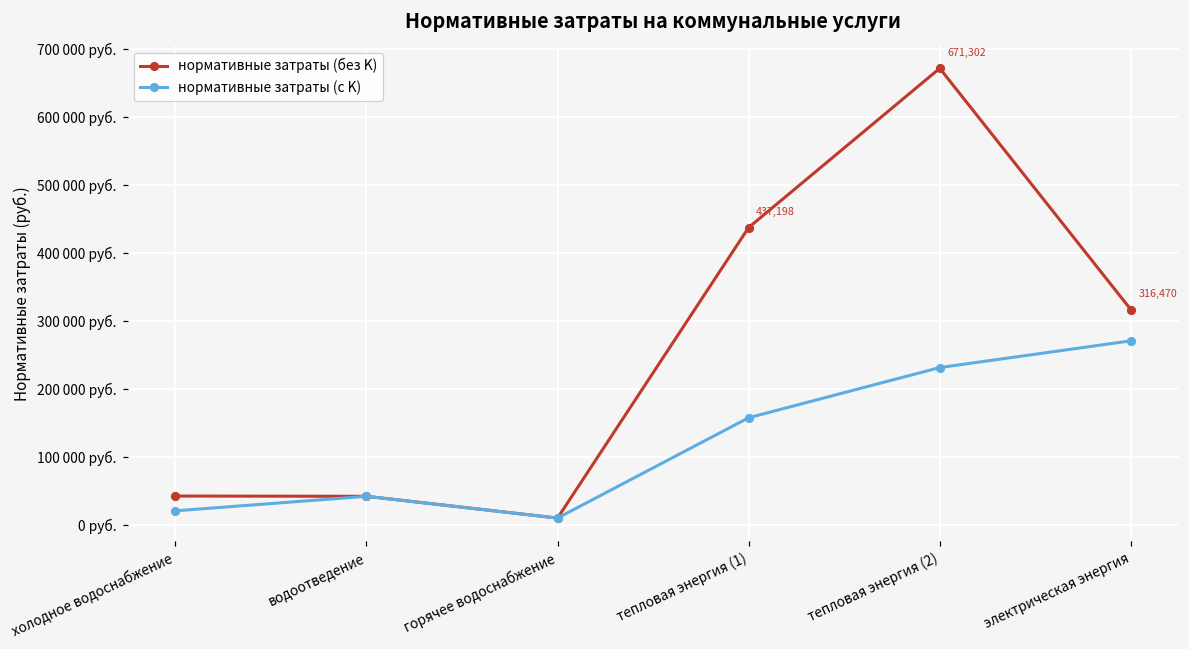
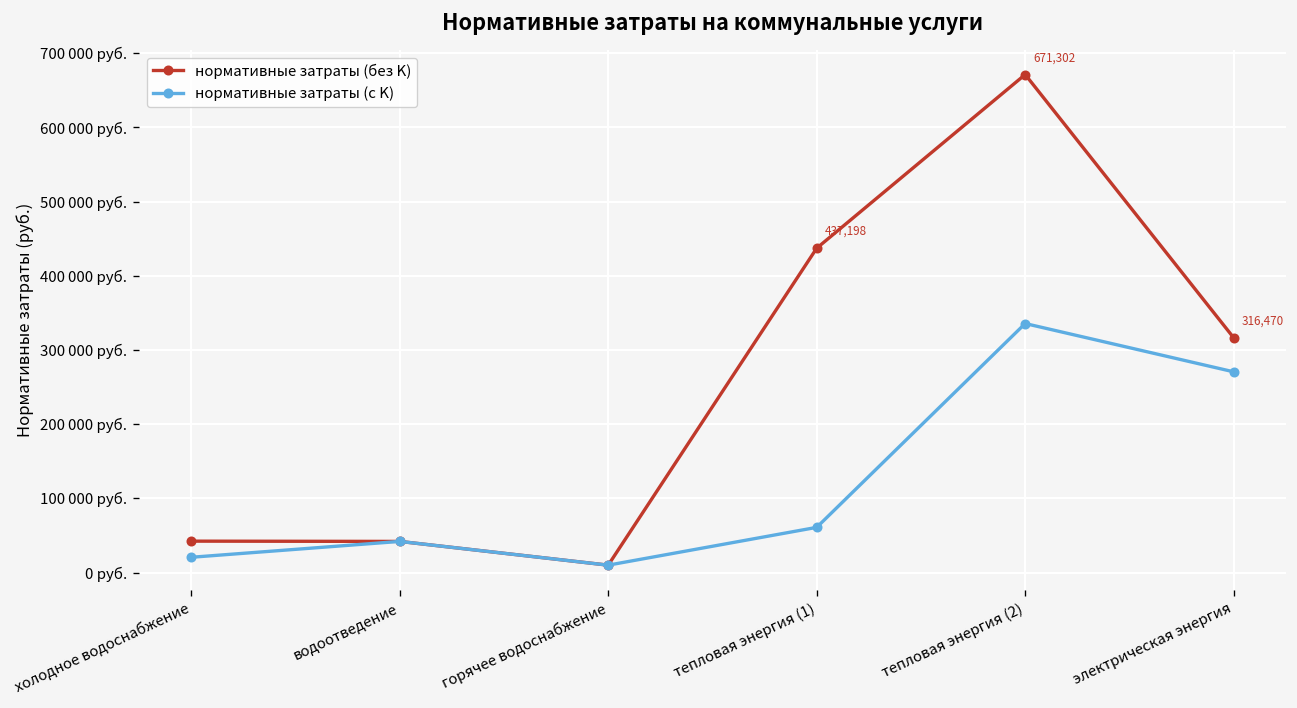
нормативные затраты (с K), тепловая энергия (1): 160000 руб. -> 60000 руб.
нормативные затраты (с K), тепловая энергия (2): 230000 руб. -> 340000 руб.
